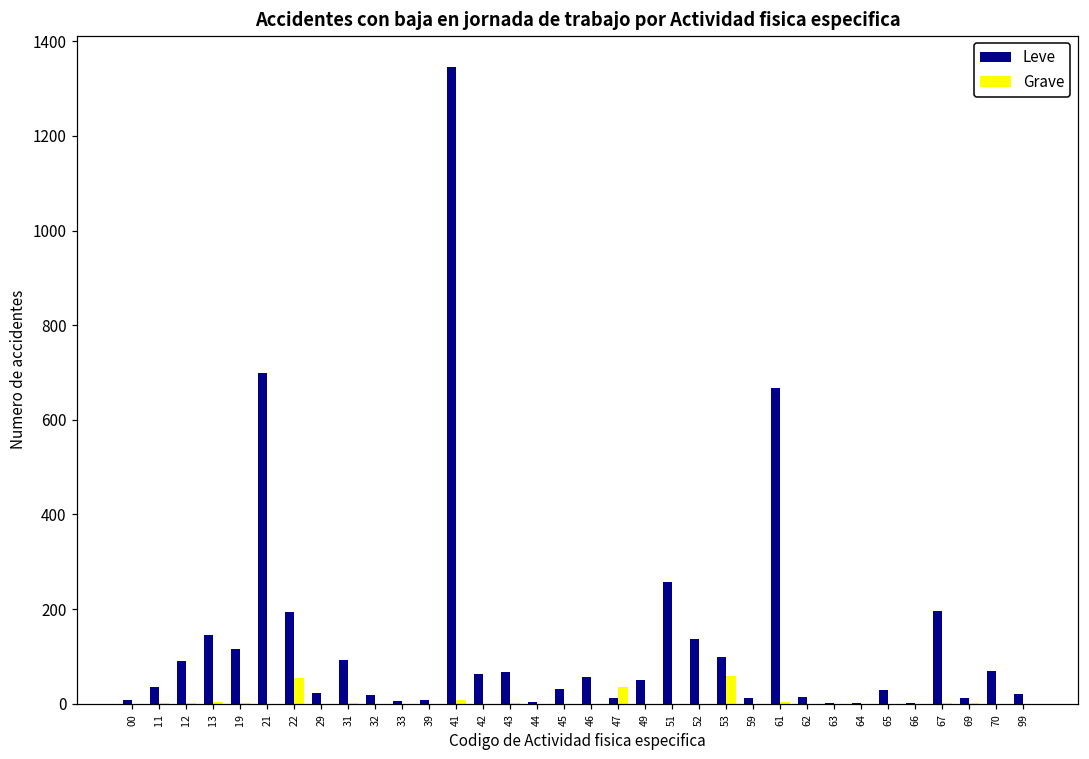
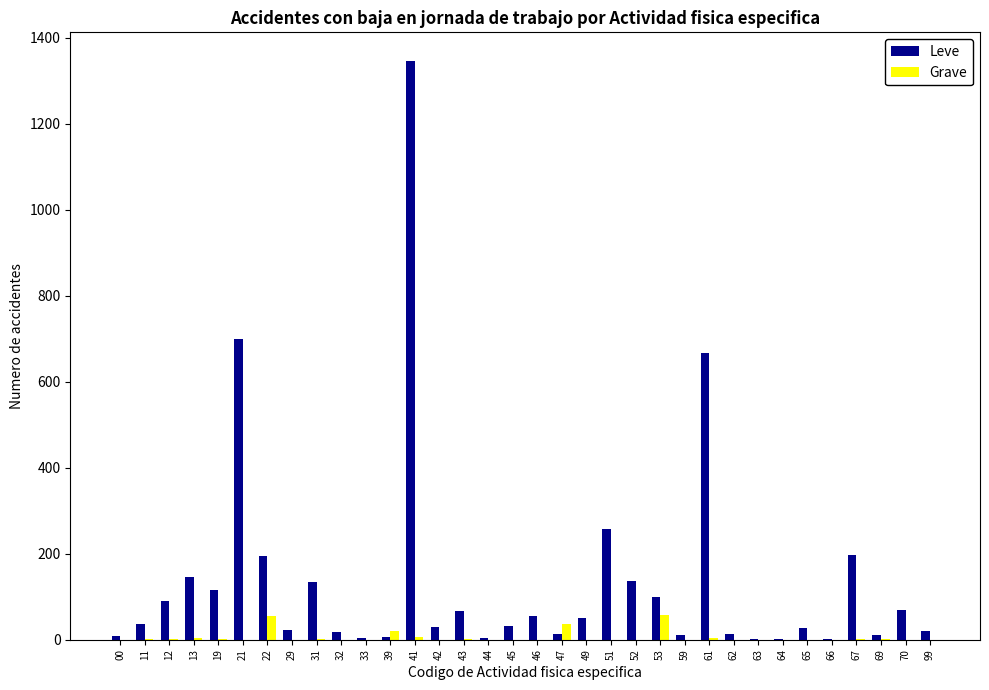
Leve, 31: 90 -> 130
Grave, 39: 0 -> 20
Leve, 42: 60 -> 30
